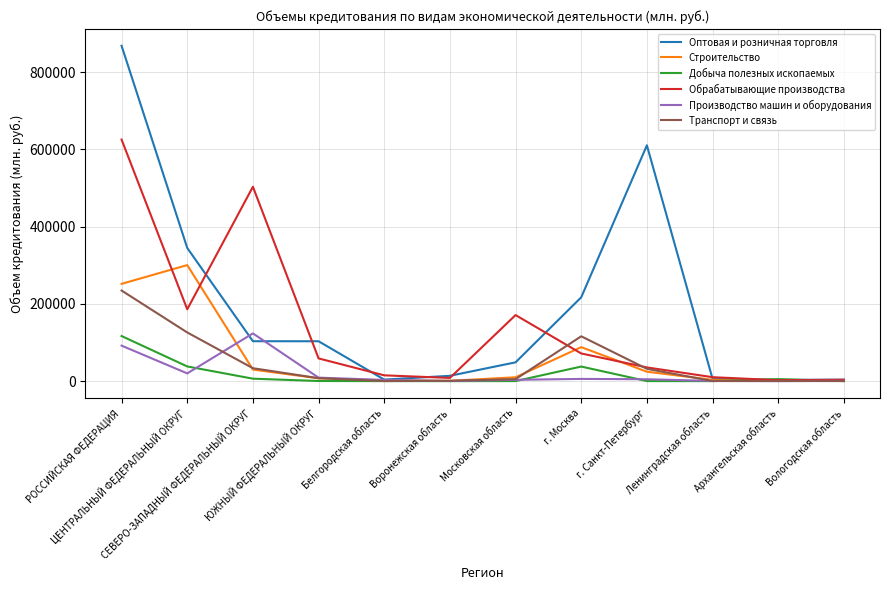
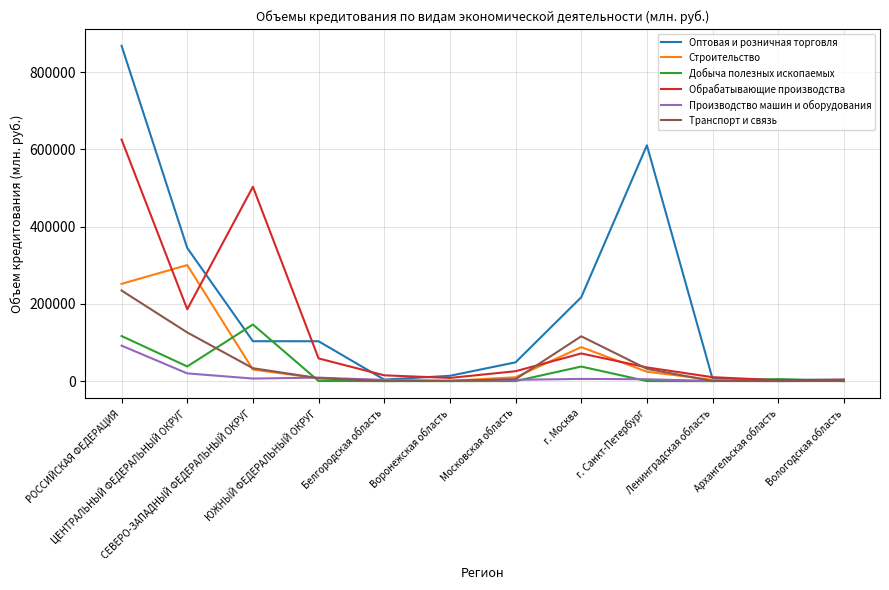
Добыча полезных ископаемых, СЕВЕРО-ЗАПАДНЫЙ ФЕДЕРАЛЬНЫЙ ОКРУГ: 10000 -> 150000
Производство машин и оборудования, СЕВЕРО-ЗАПАДНЫЙ ФЕДЕРАЛЬНЫЙ ОКРУГ: 120000 -> 10000
Обрабатывающие производства, Московская область: 170000 -> 30000
